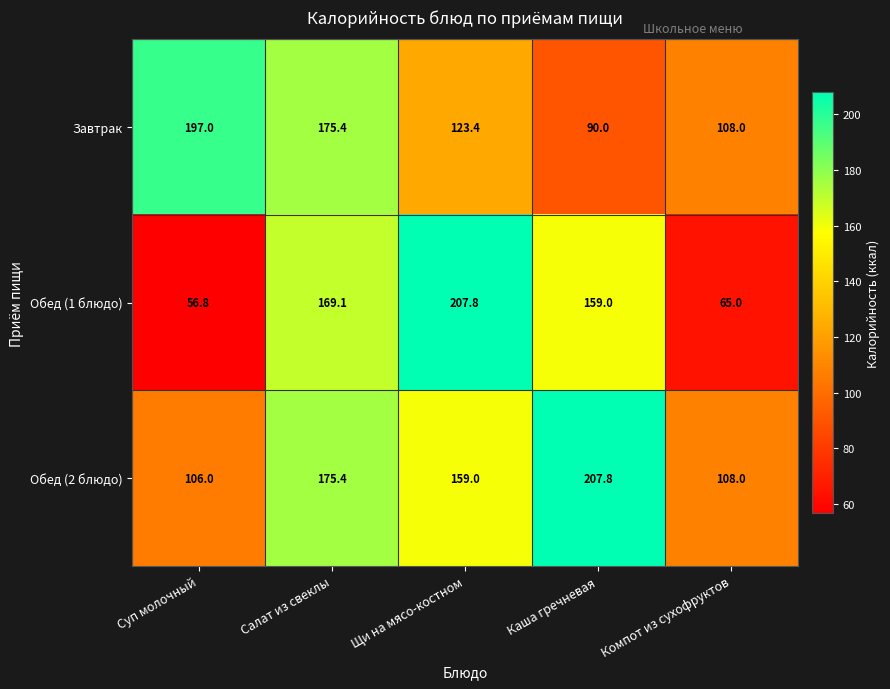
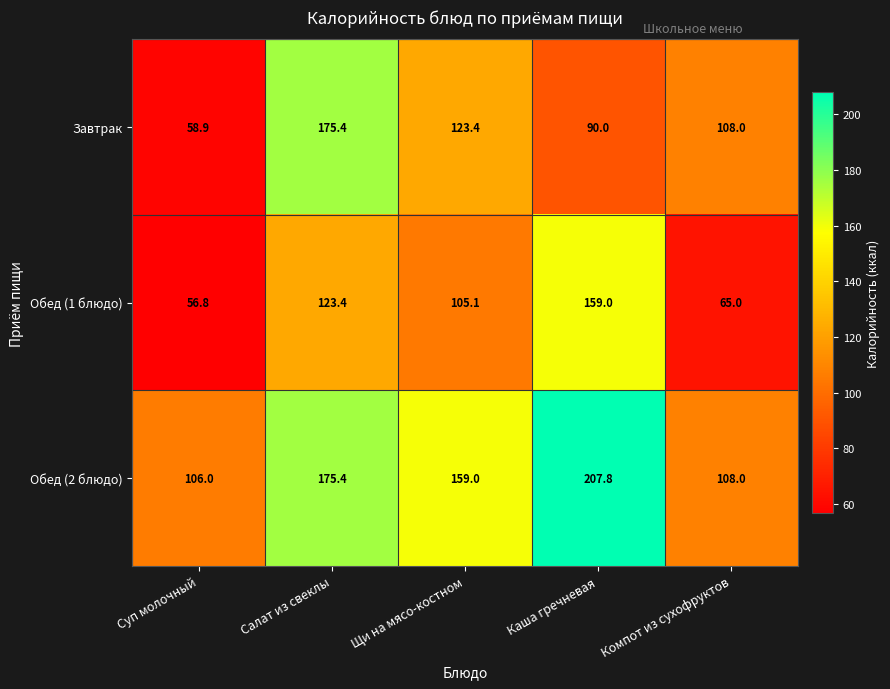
Завтрак, Суп молочный: 197.0 -> 58.9
Обед (1 блюдо), Салат из свеклы: 169.1 -> 123.4
Обед (1 блюдо), Щи на мясо-костном: 207.8 -> 105.1
